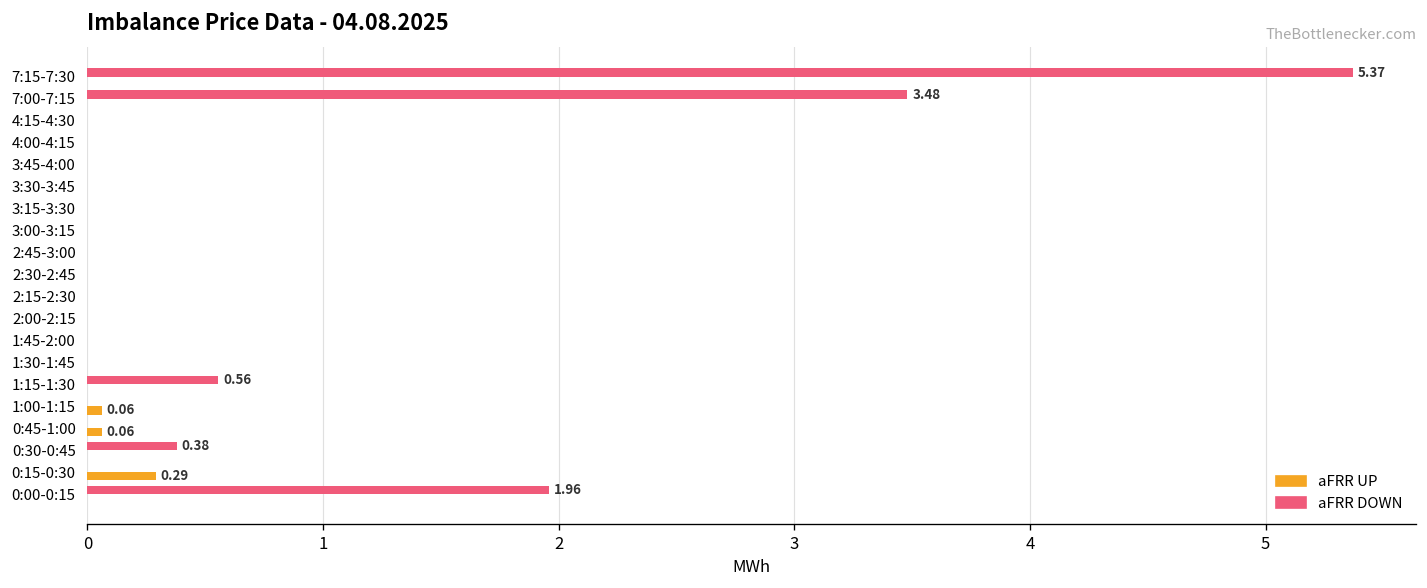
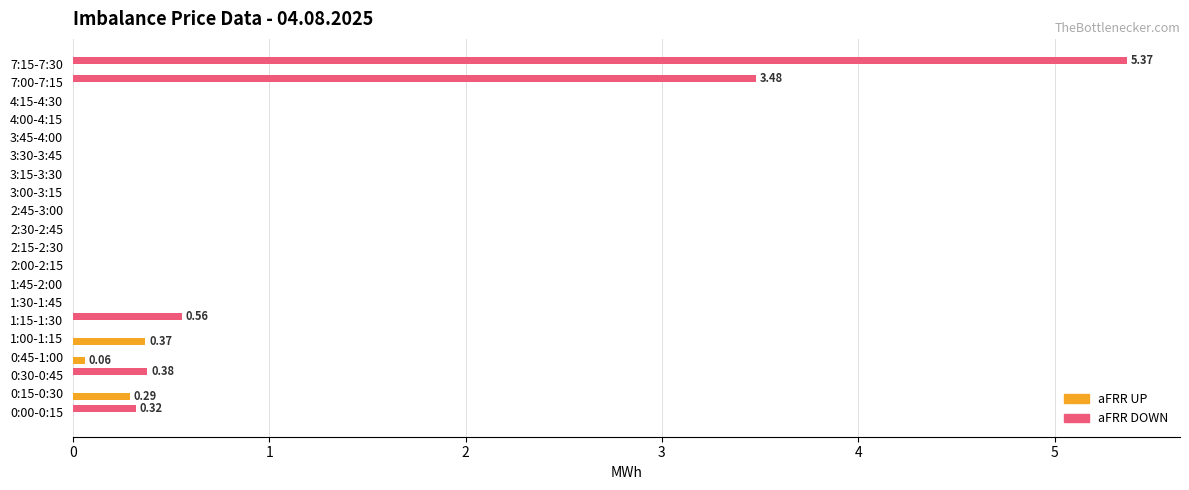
aFRR UP, 1:00-1:15: 0.06 -> 0.37
aFRR DOWN, 0:00-0:15: 1.96 -> 0.32
